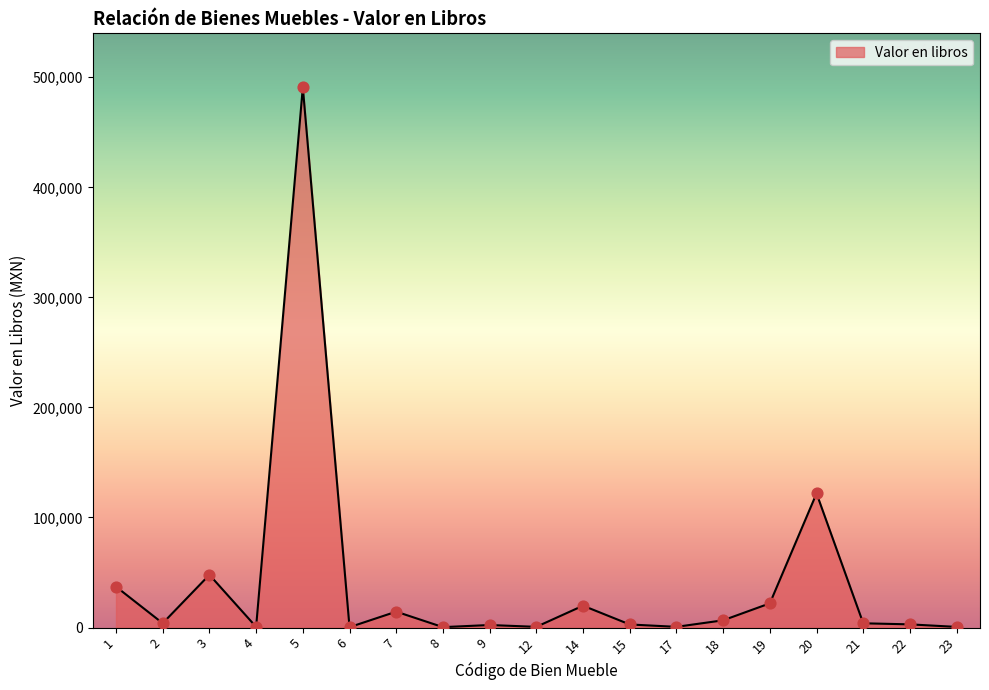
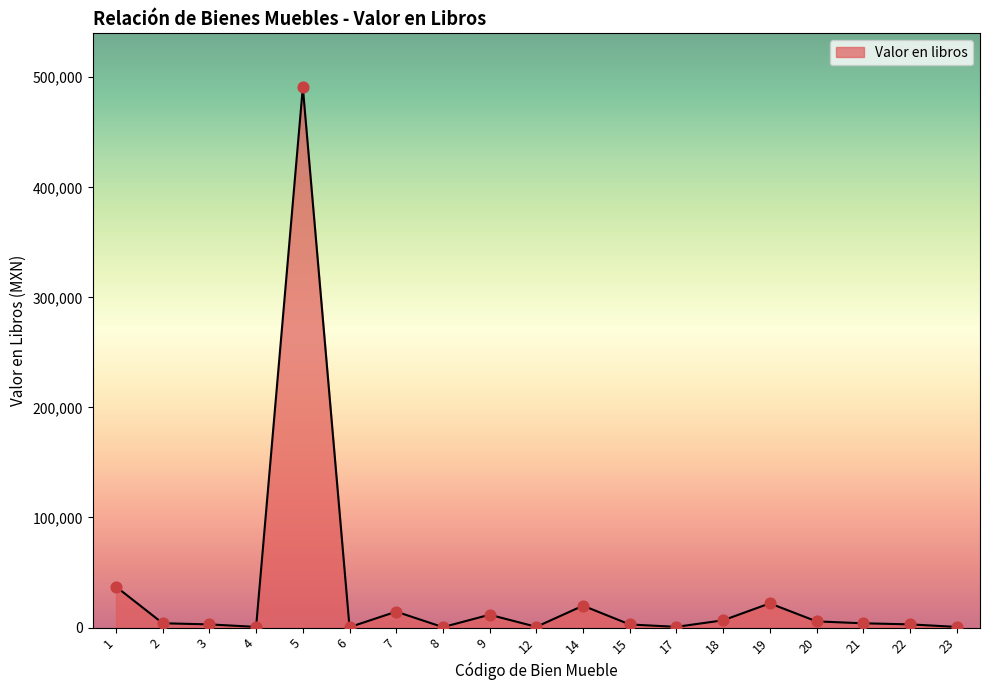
3: 48,000 -> 3,000
9: 2,000 -> 12,000
20: 122,000 -> 6,000
